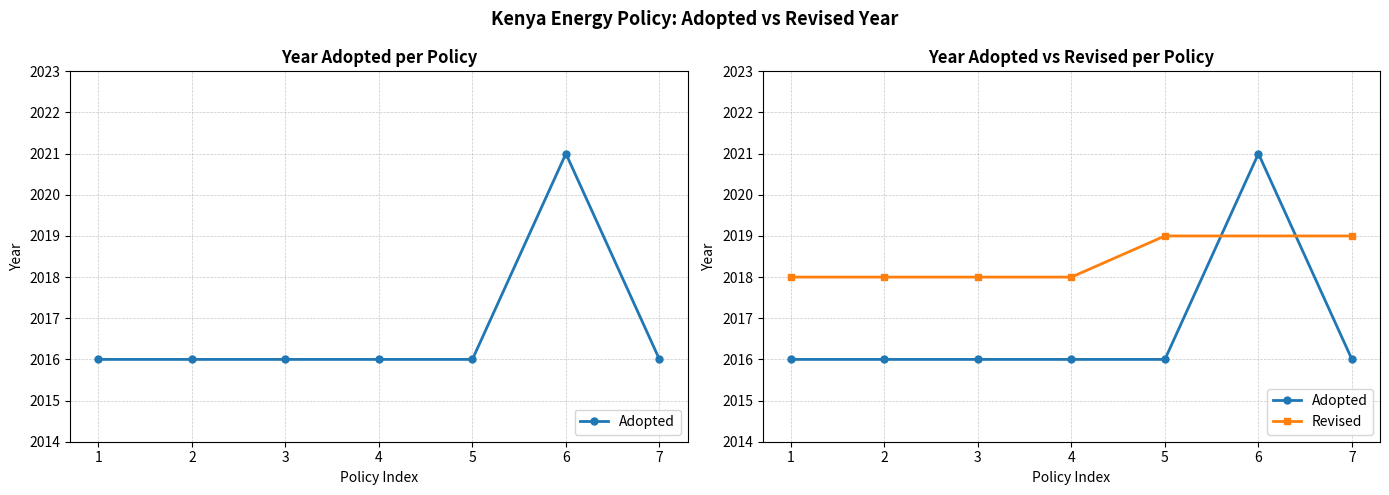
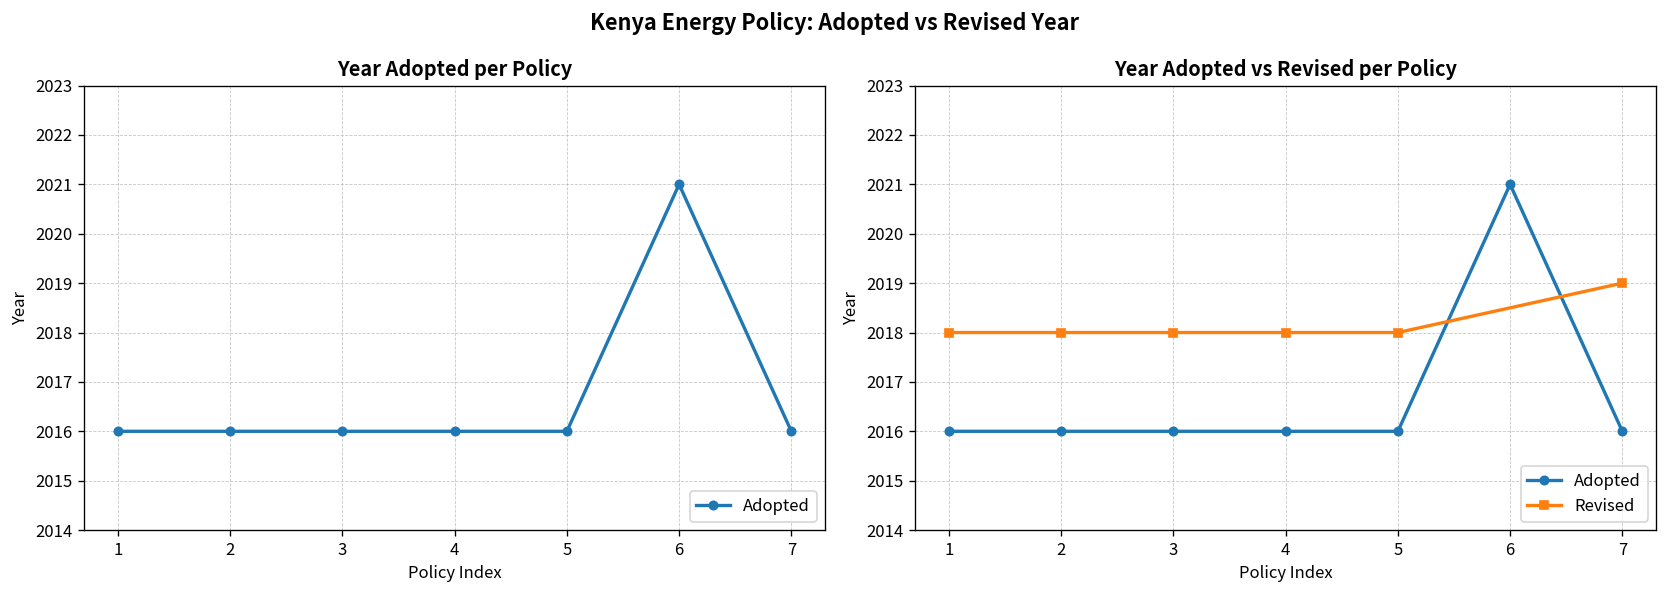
Year Adopted vs Revised per Policy, Revised, 5: 2019 -> 2018
